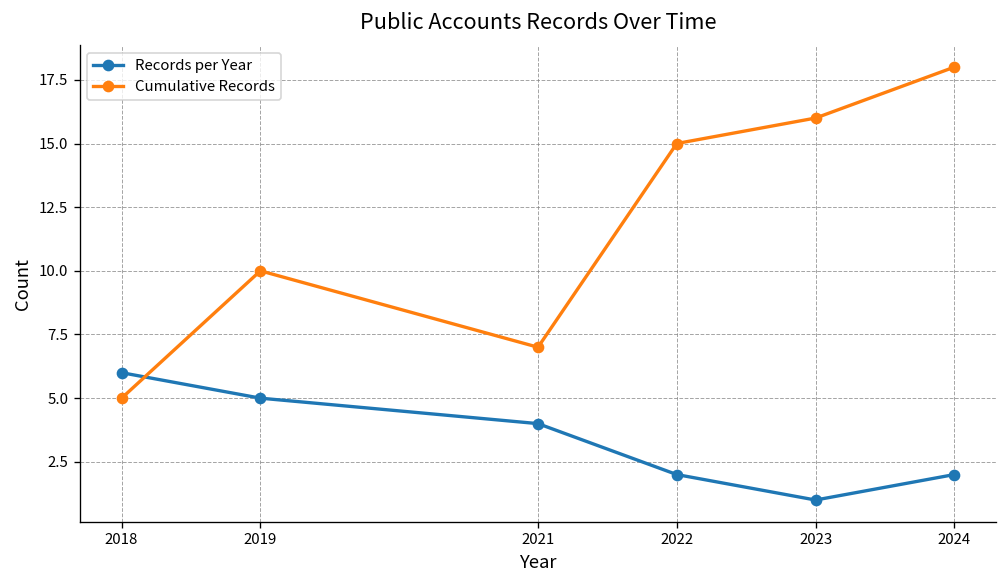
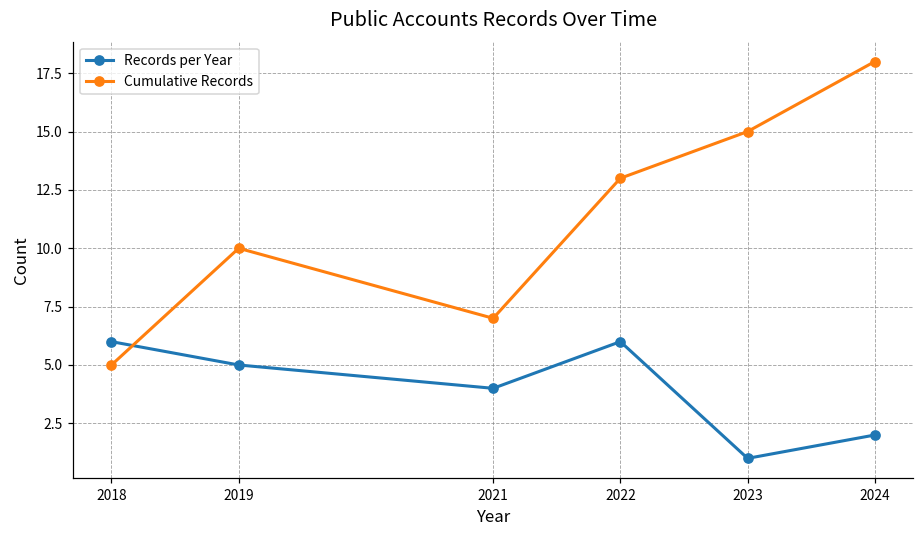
Records per Year, 2022: 2 -> 6
Cumulative Records, 2022: 15 -> 13
Cumulative Records, 2023: 16 -> 15
